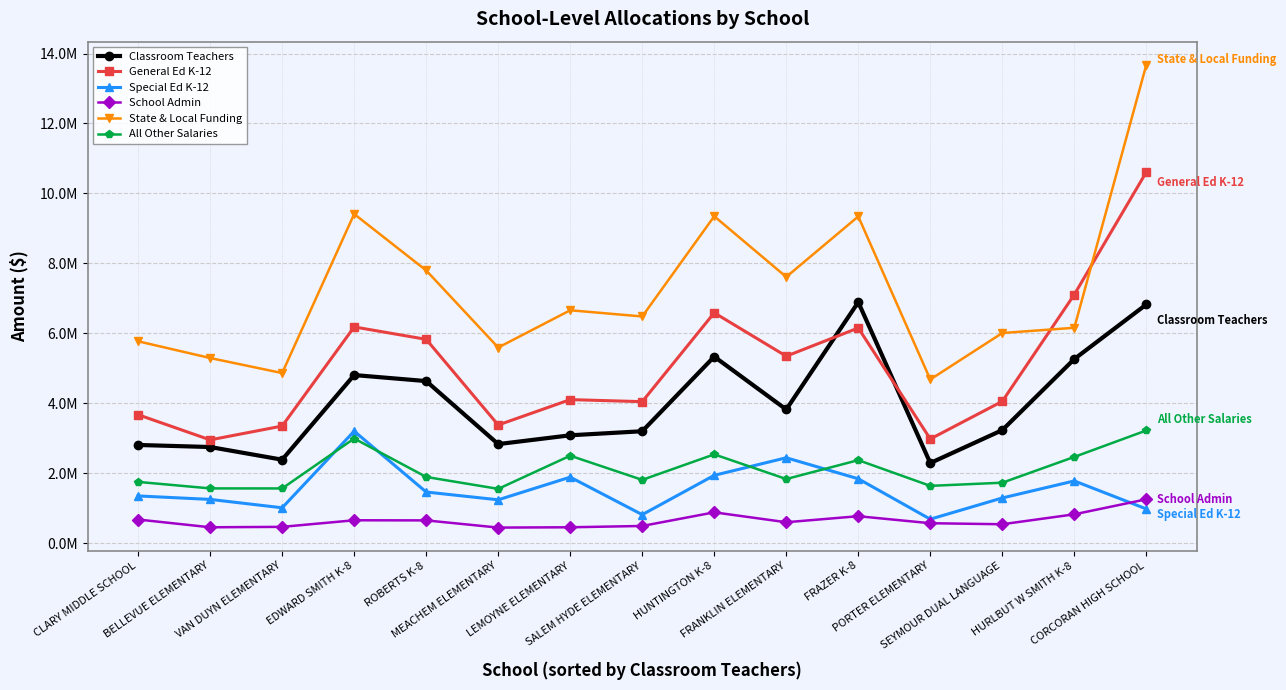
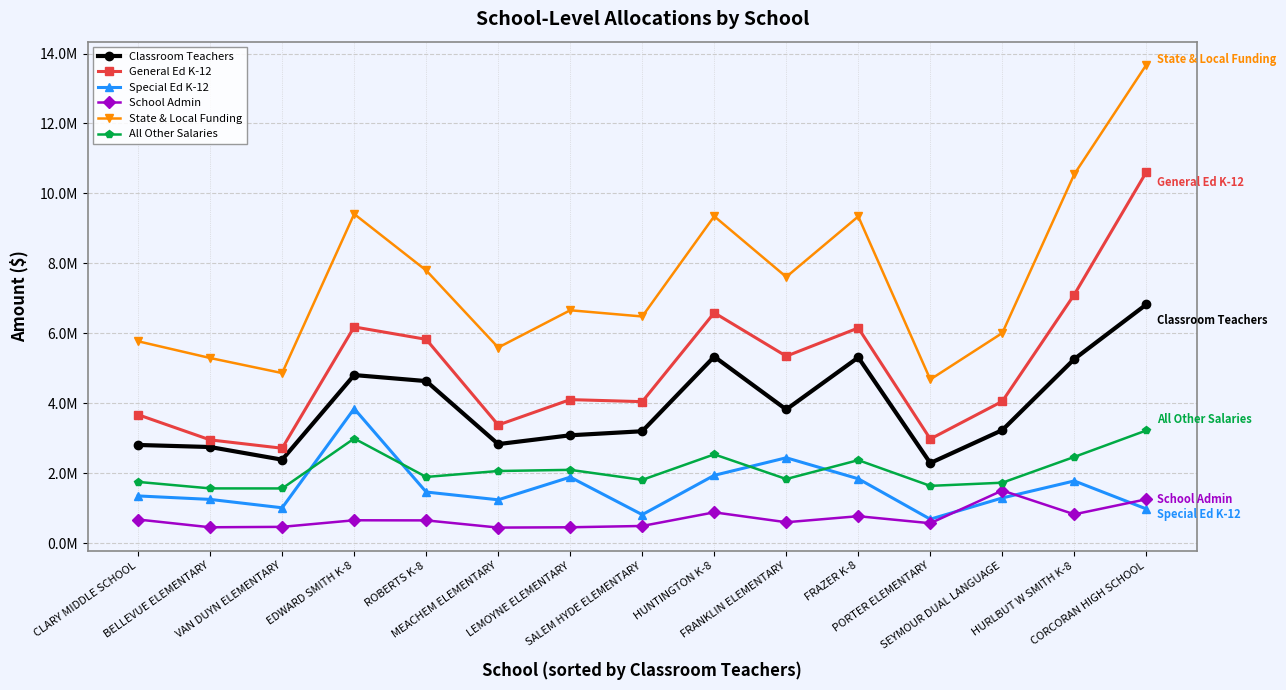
General Ed K-12, VAN DUYN ELEMENTARY: 3300000 -> 2700000
Special Ed K-12, EDWARD SMITH K-8: 3200000 -> 3800000
All Other Salaries, MEACHEM ELEMENTARY: 1500000 -> 2100000
All Other Salaries, LEMOYNE ELEMENTARY: 2500000 -> 2100000
Classroom Teachers, FRAZER K-8: 6900000 -> 5300000
School Admin, SEYMOUR DUAL LANGUAGE: 500000 -> 1500000
State & Local Funding, HURLBUT W SMITH K-8: 6200000 -> 10500000
